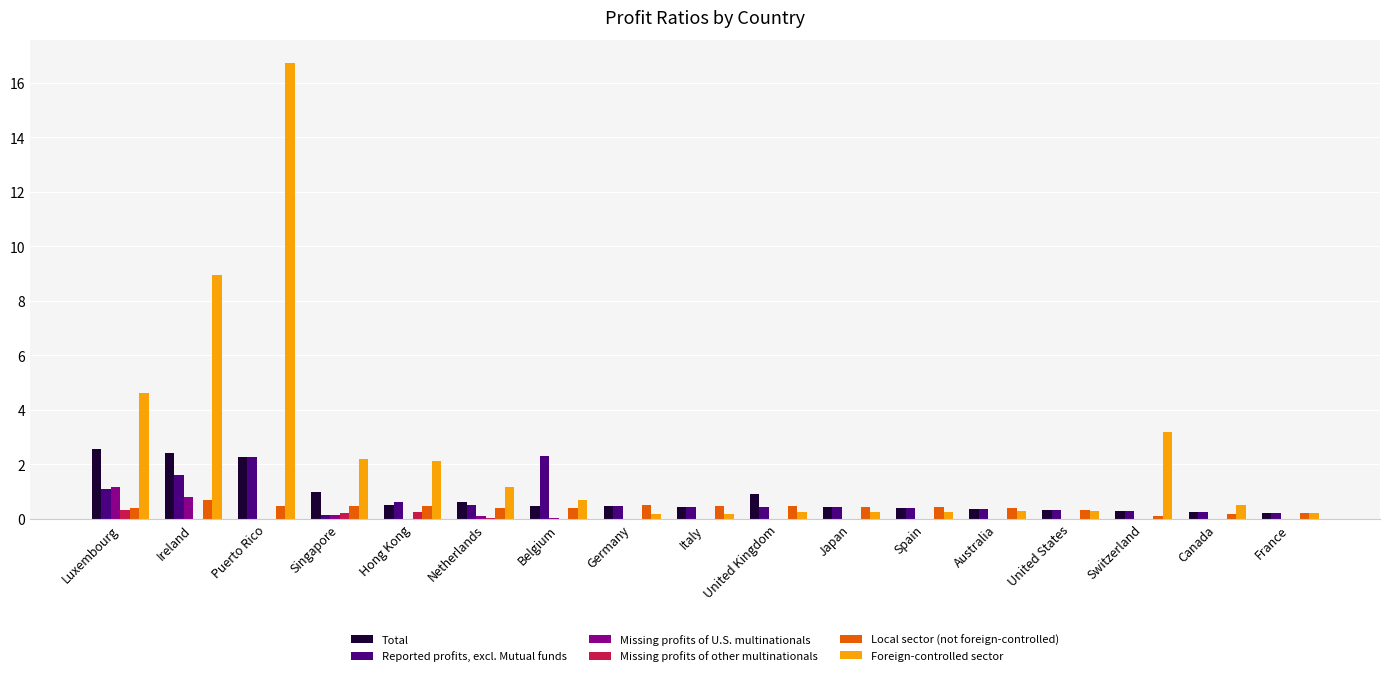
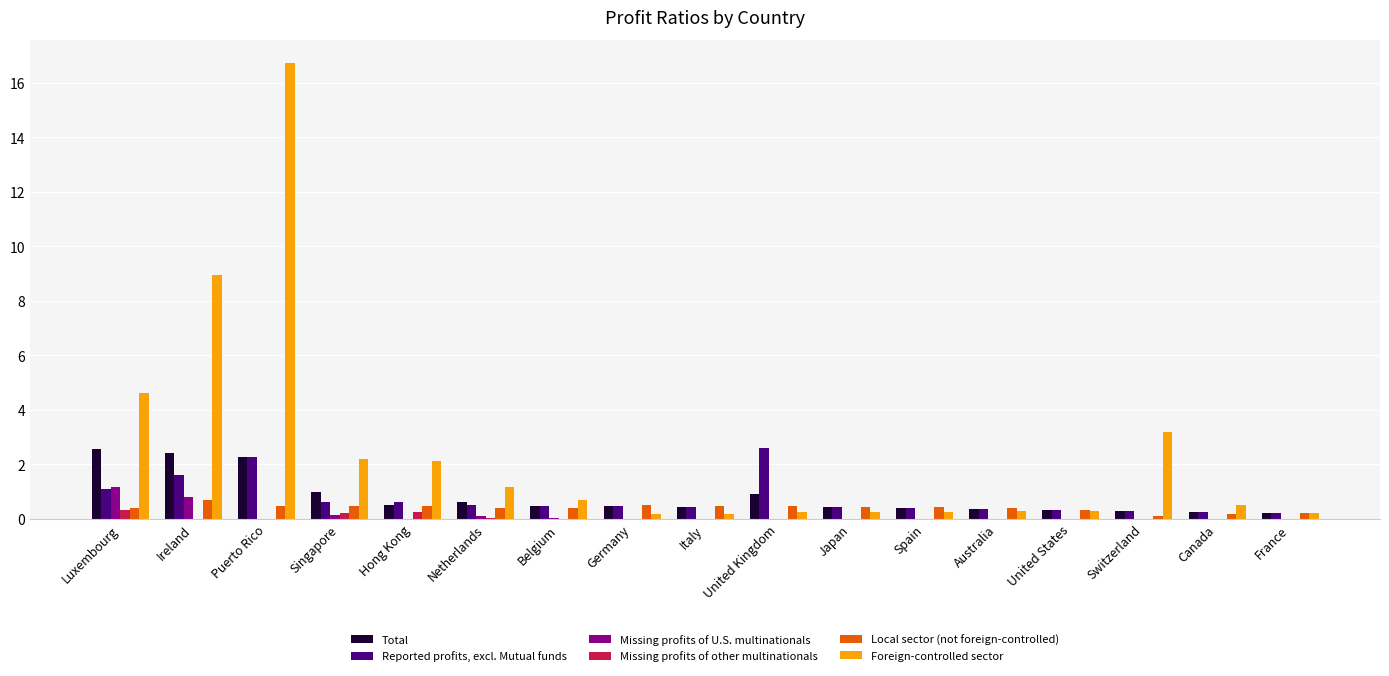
Reported profits, excl. Mutual funds, Singapore: 0.2 -> 0.6
Reported profits, excl. Mutual funds, Belgium: 2.3 -> 0.5
Reported profits, excl. Mutual funds, United Kingdom: 0.4 -> 2.6
